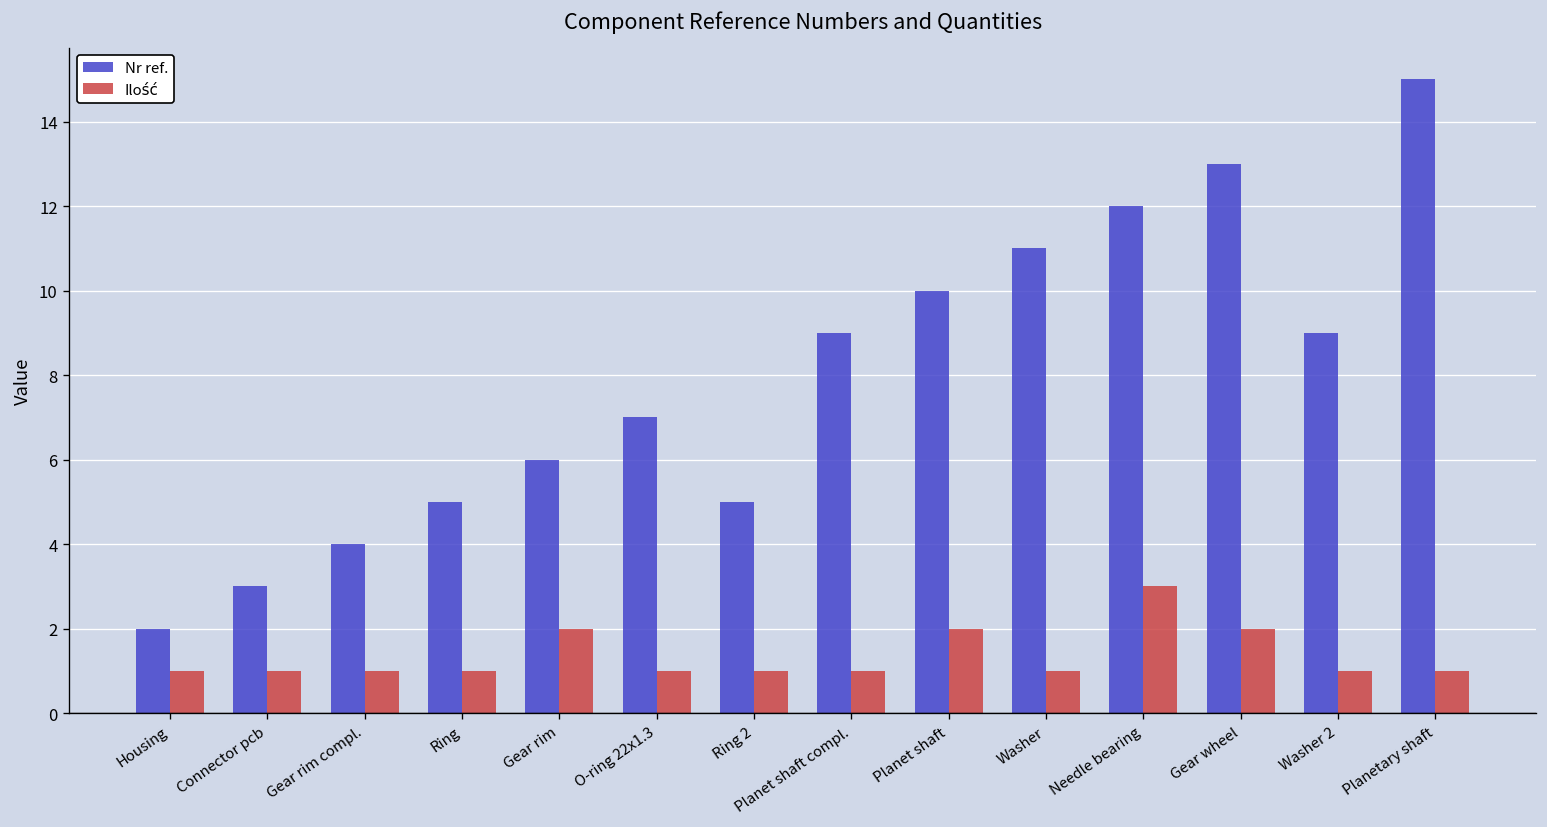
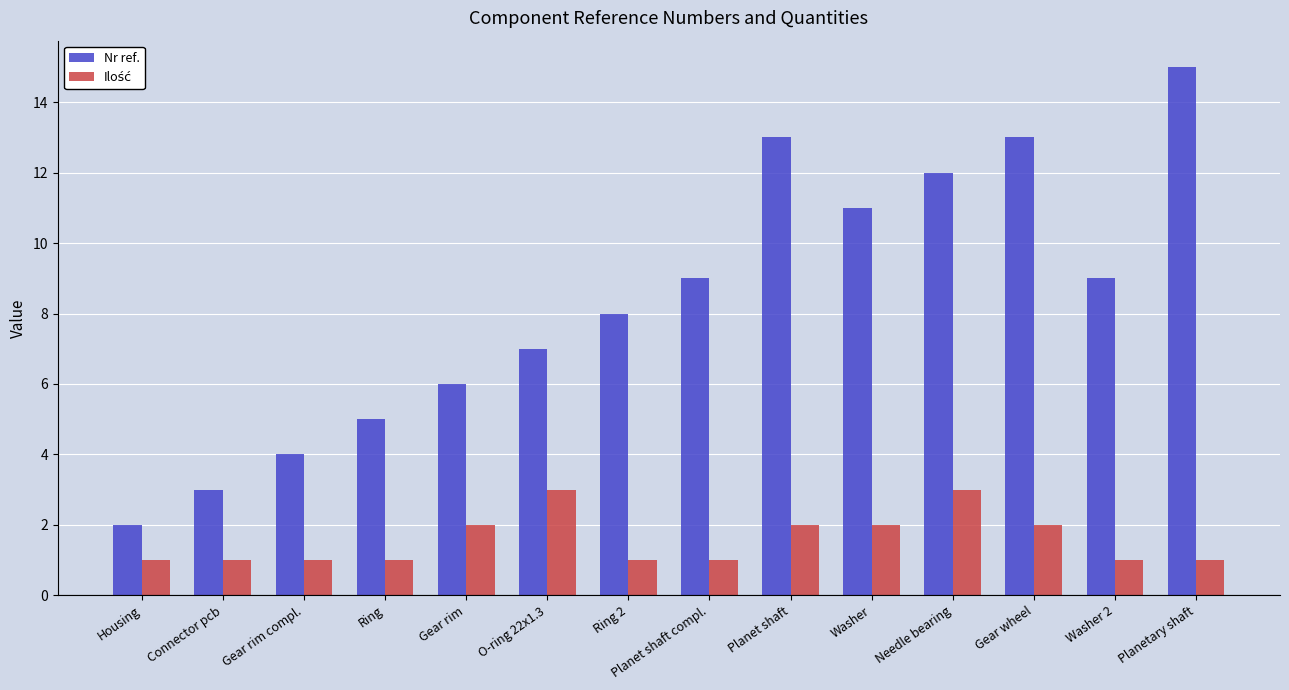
Ilość, O-ring 22x1.3: 1 -> 3
Nr ref., Ring 2: 5 -> 8
Nr ref., Planet shaft: 10 -> 13
Ilość, Washer: 1 -> 2
